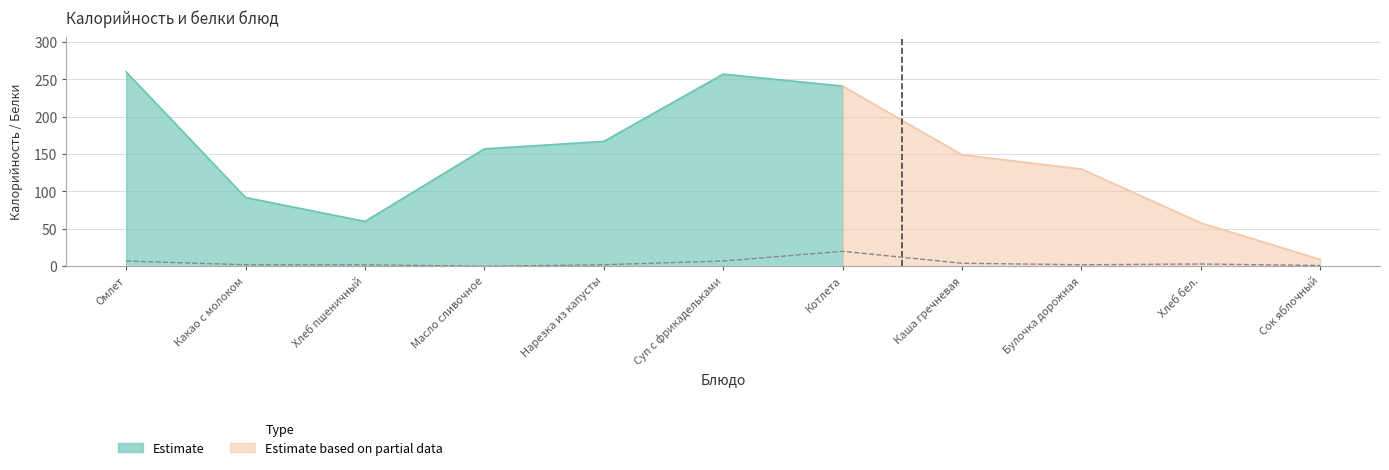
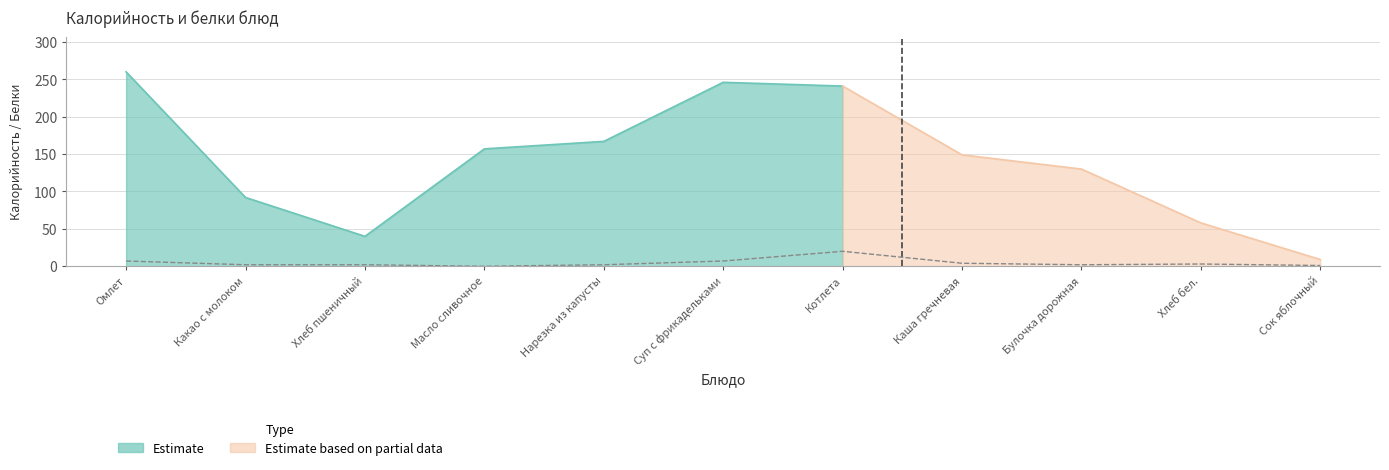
Estimate, Хлеб пшеничный: 60 -> 40
Estimate, Суп с фрикадельками: 260 -> 250
